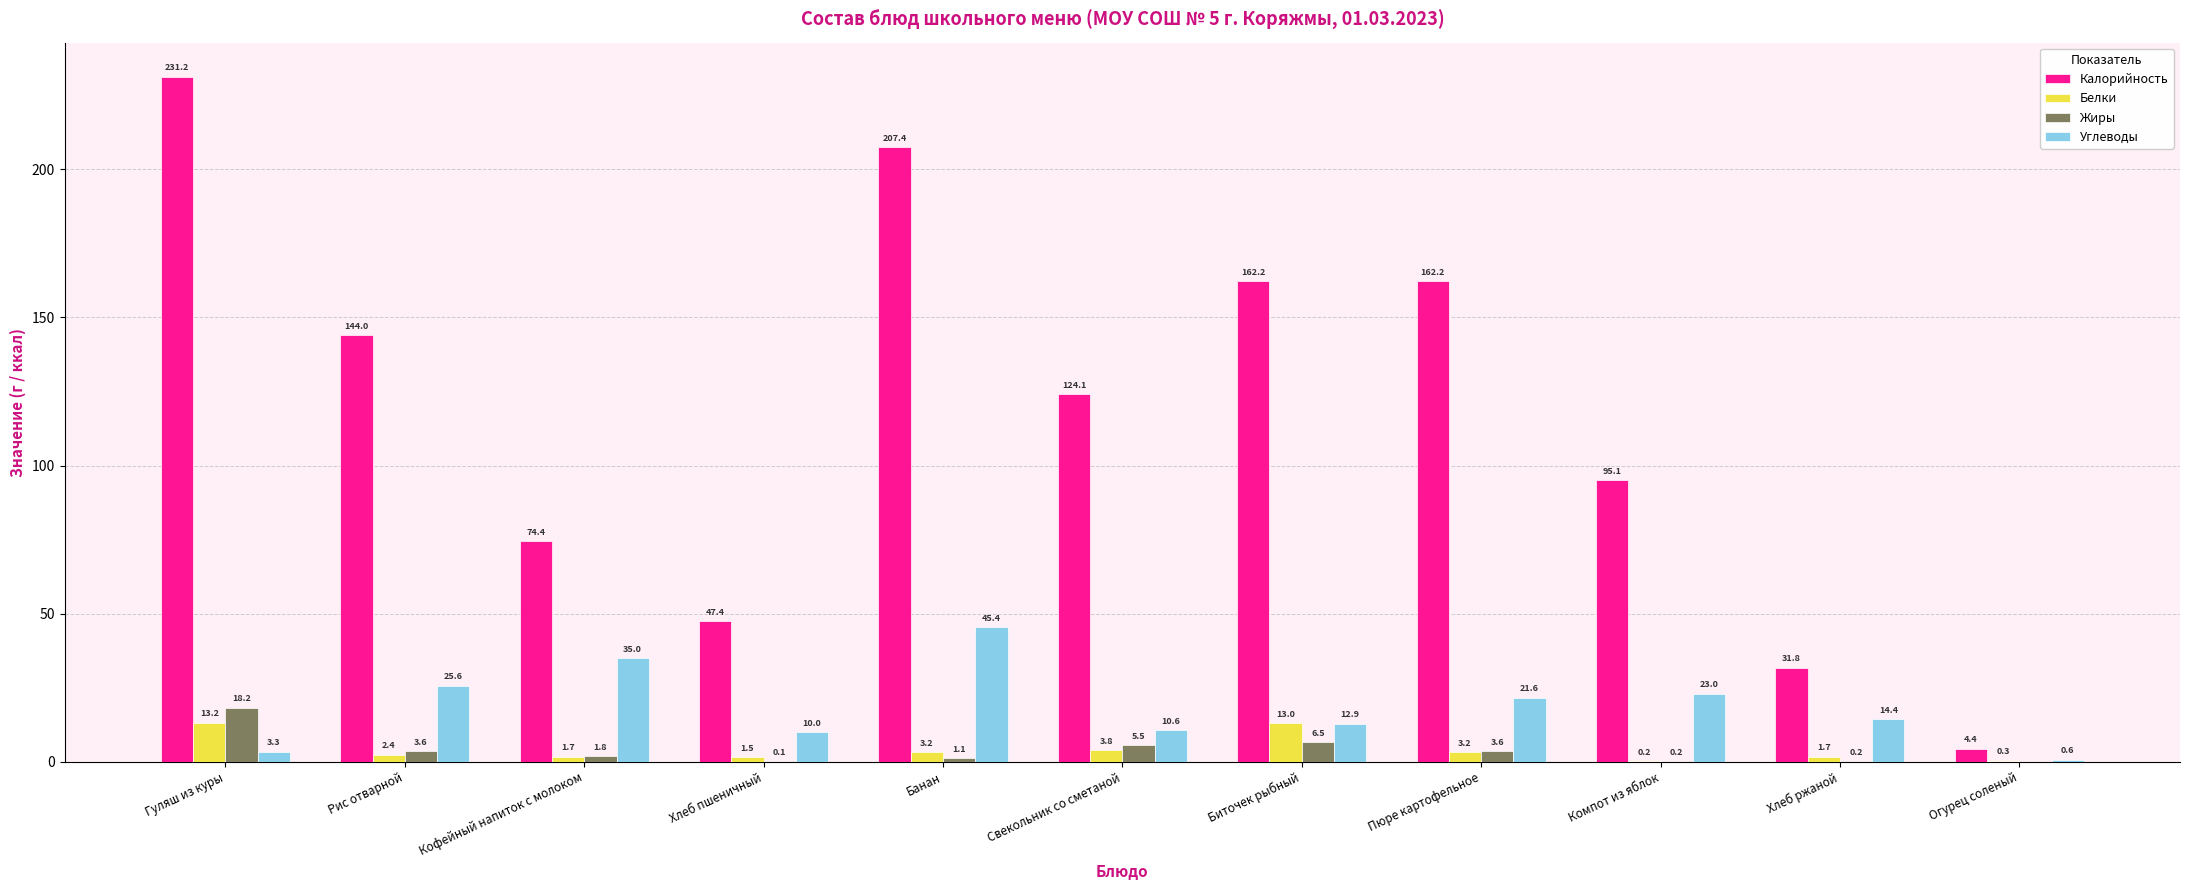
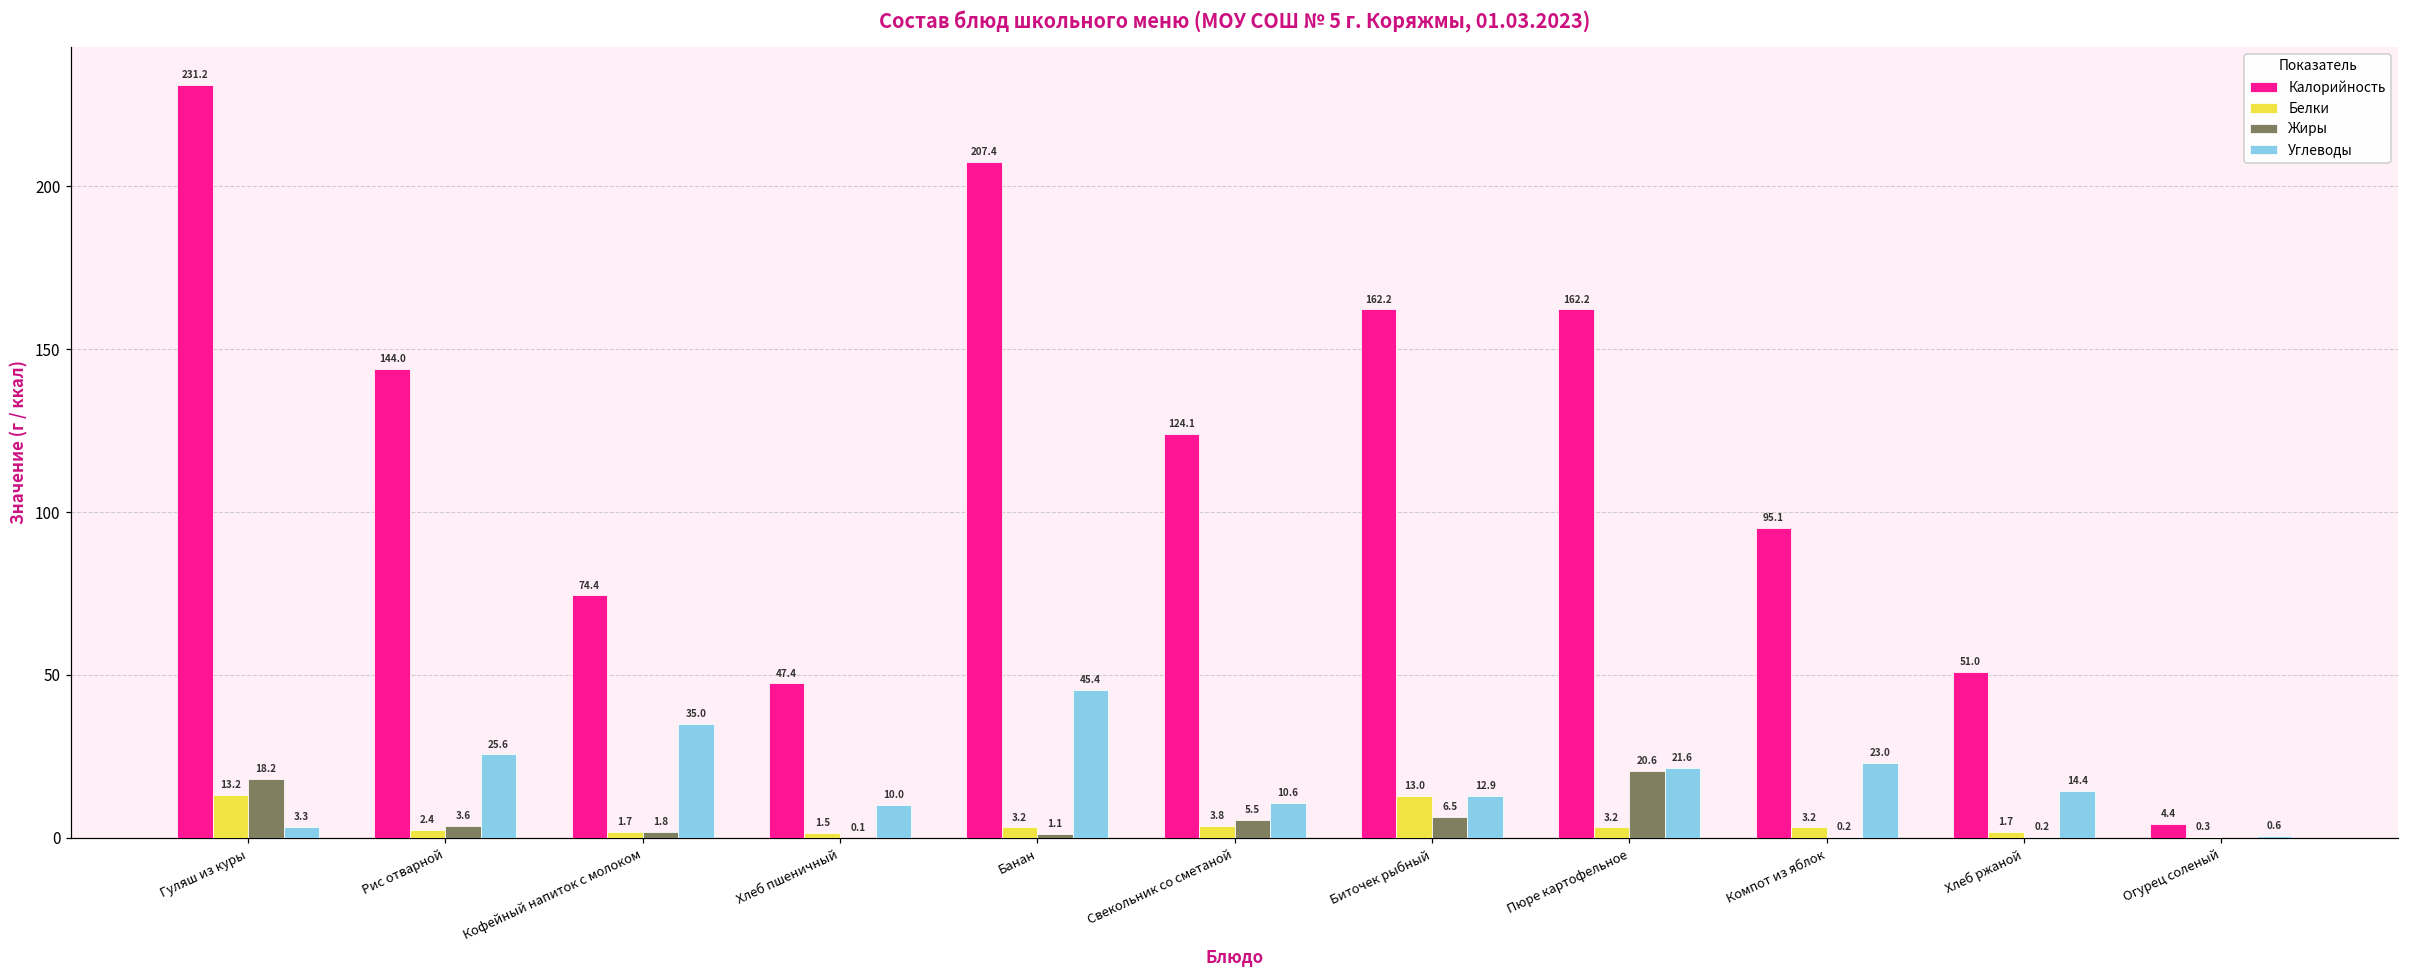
Жиры, Пюре картофельное: 3.6 -> 20.6
Белки, Компот из яблок: 0.2 -> 3.2
Калорийность, Хлеб ржаной: 31.8 -> 51.0
